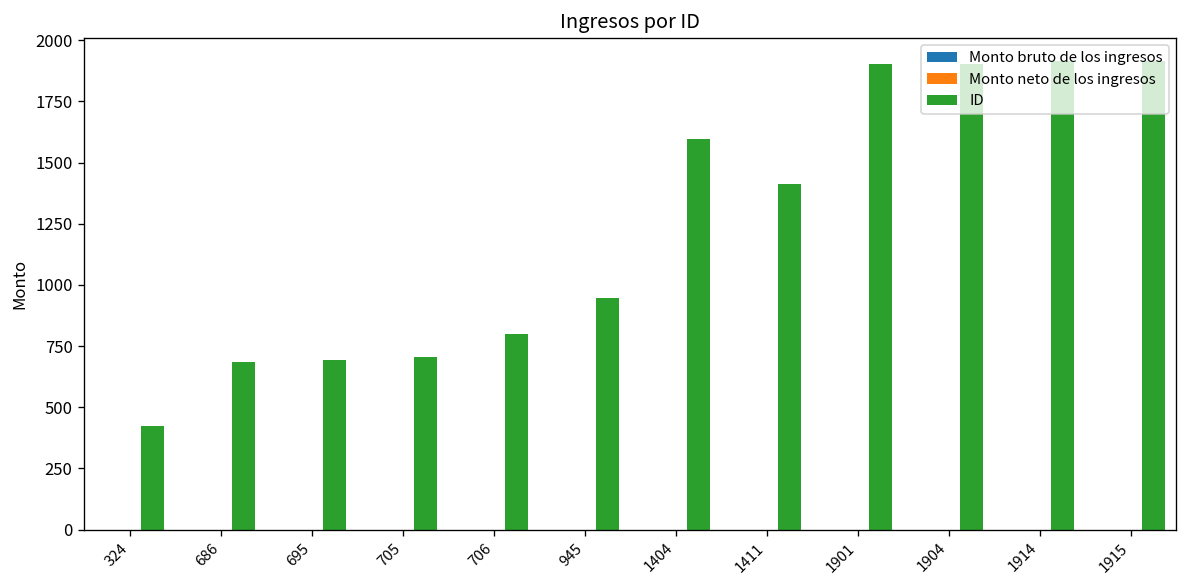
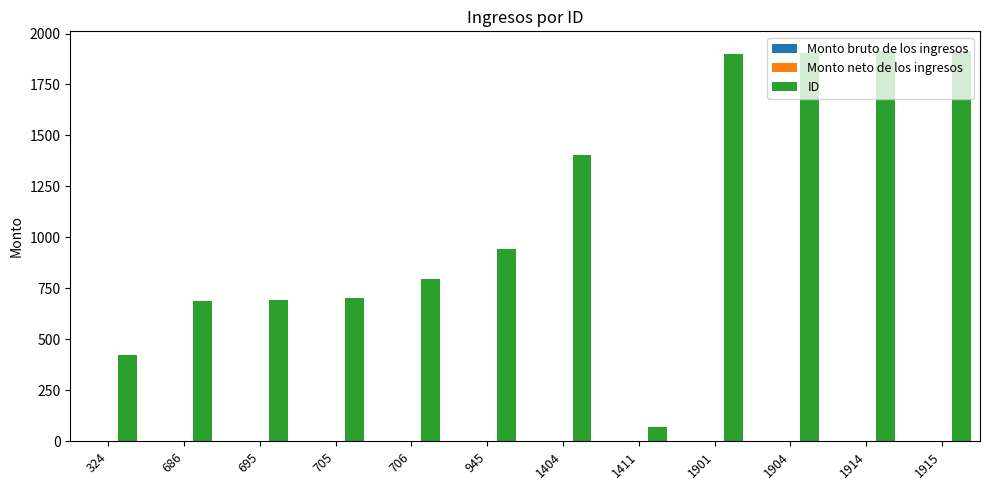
ID, 1404: 1600 -> 1400
ID, 1411: 1410 -> 70
